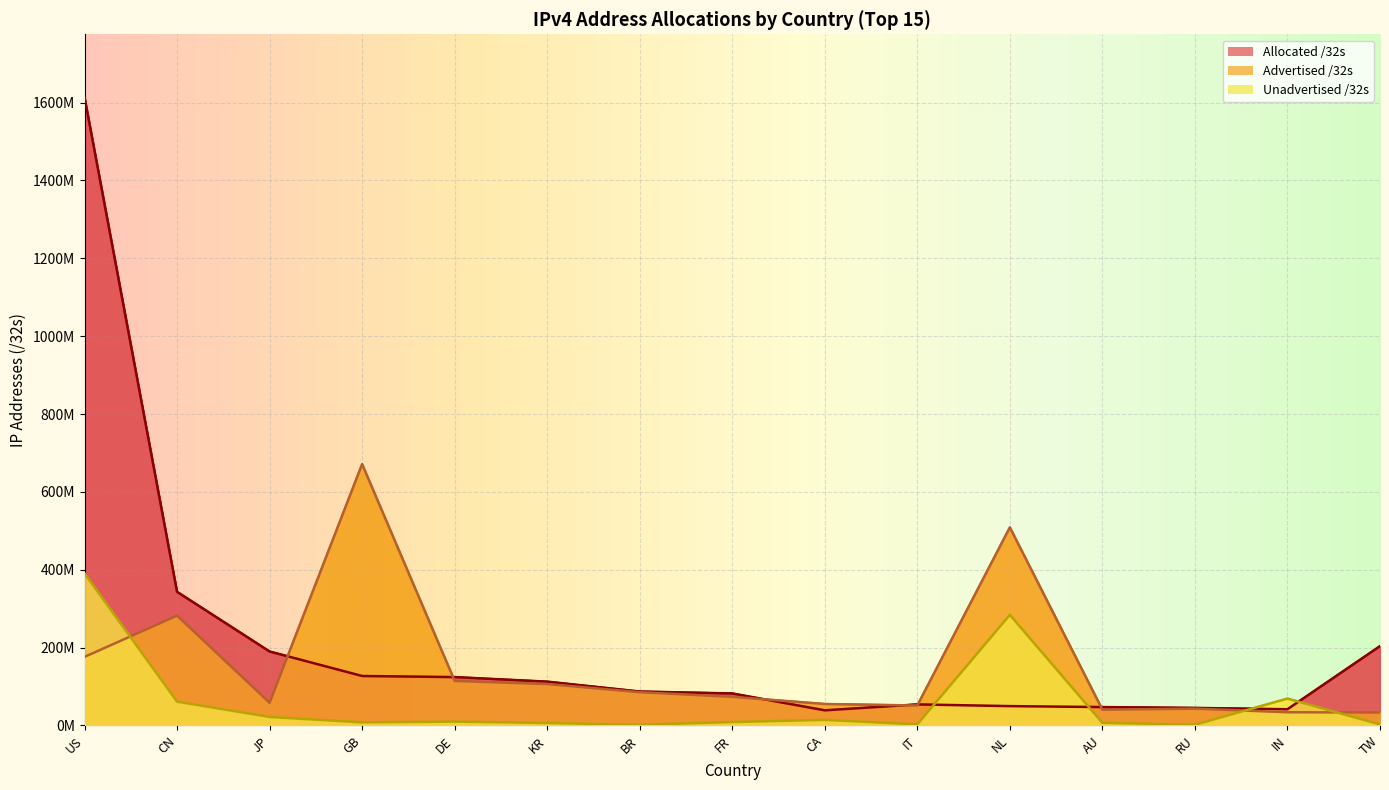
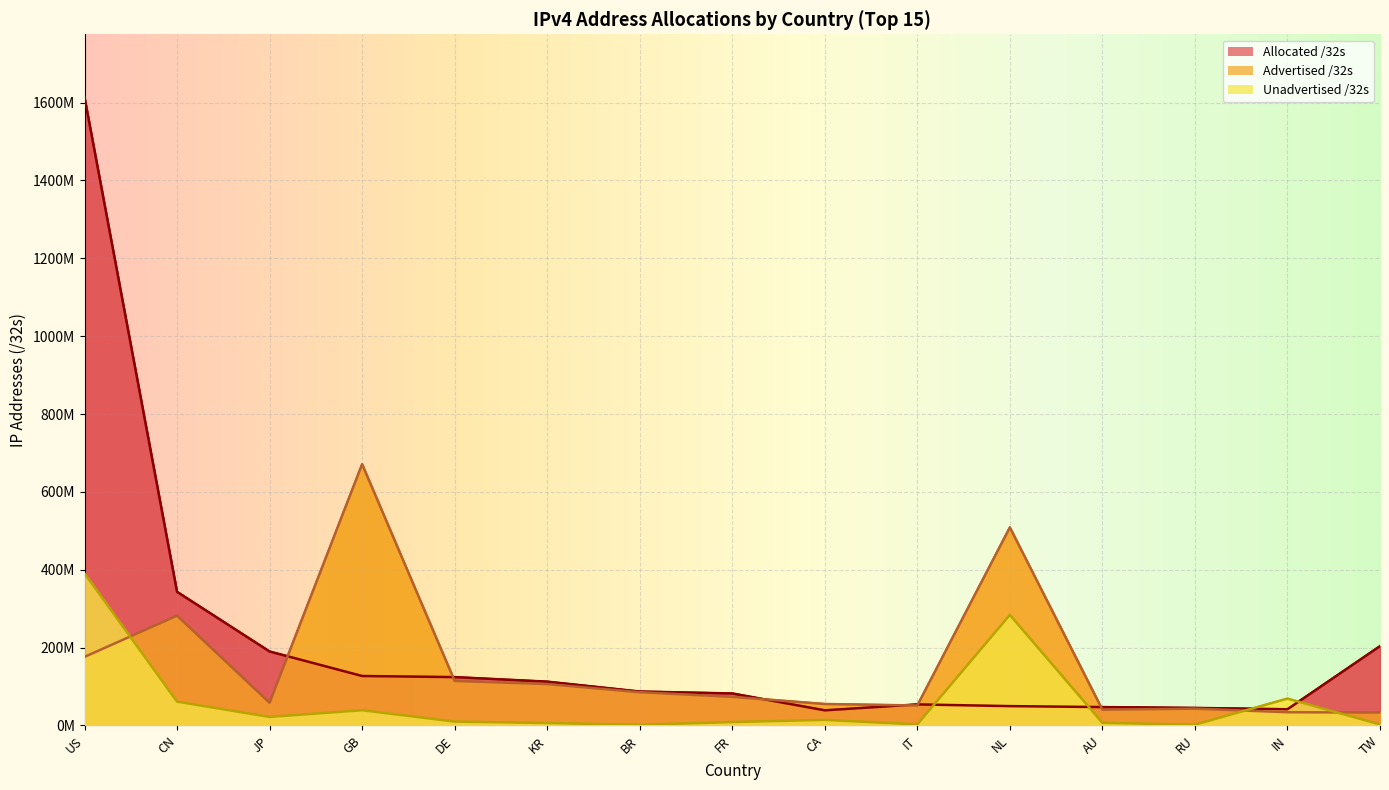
Unadvertised /32s, GB: 10000000 -> 40000000
